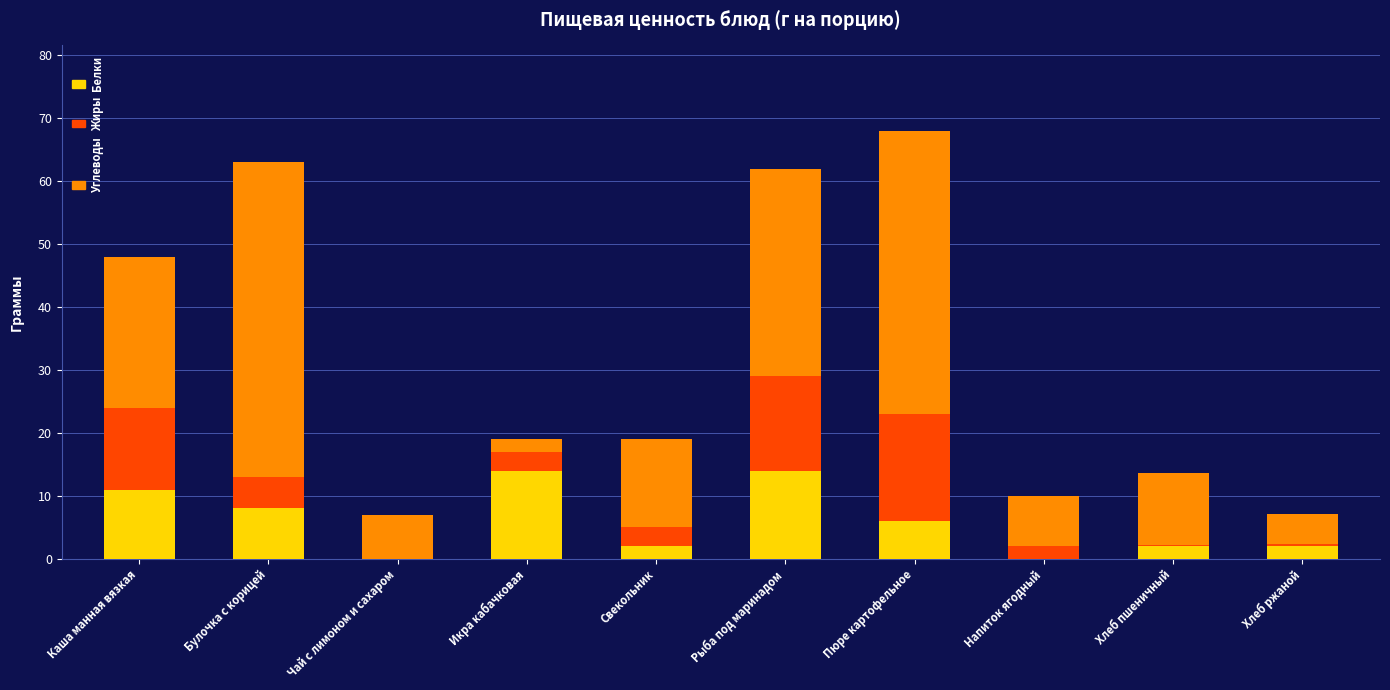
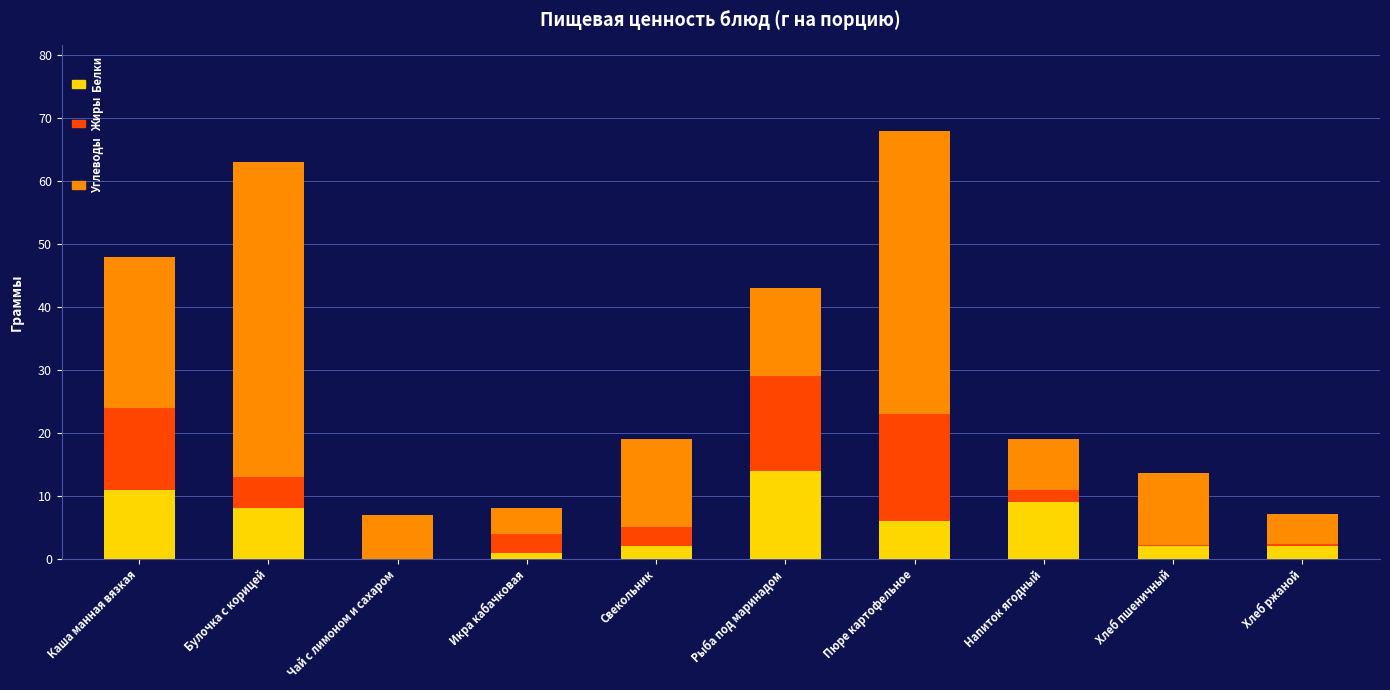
Белки, Икра кабачковая: 14 -> 1
Углеводы, Икра кабачковая: 2 -> 4
Углеводы, Рыба под маринадом: 33 -> 14
Белки, Напиток ягодный: 0 -> 9
